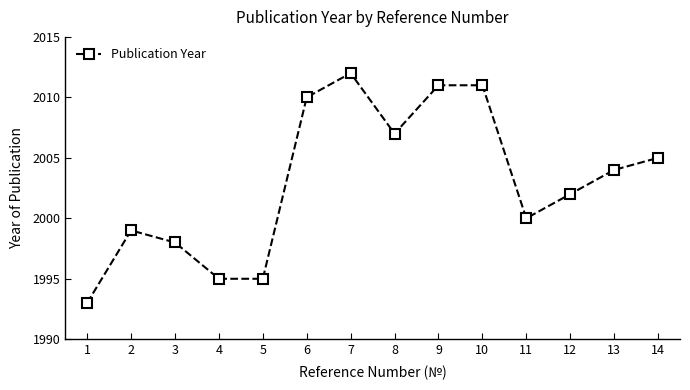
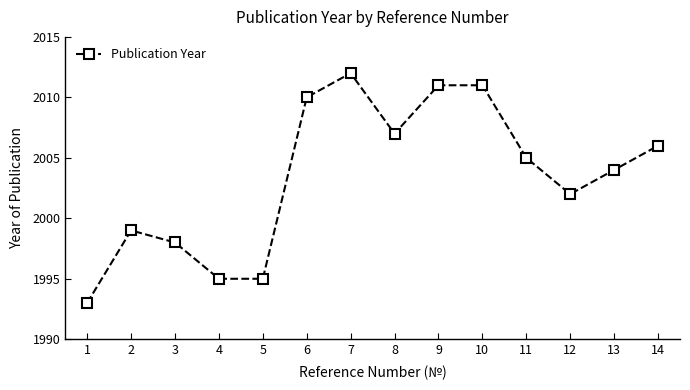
11: 2000 -> 2005
14: 2005 -> 2006
